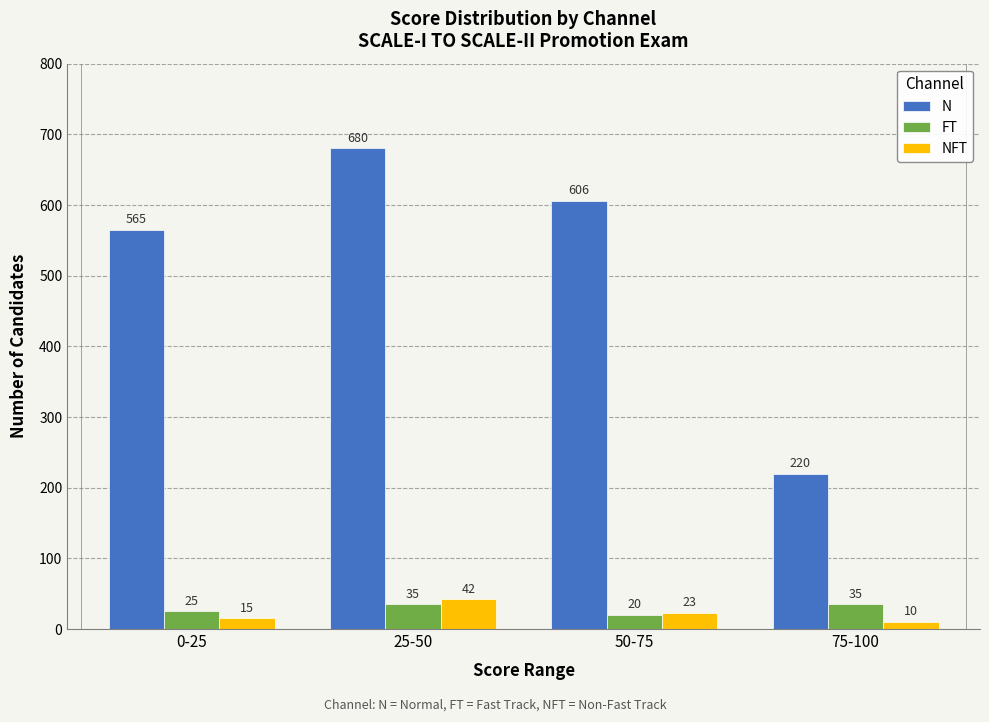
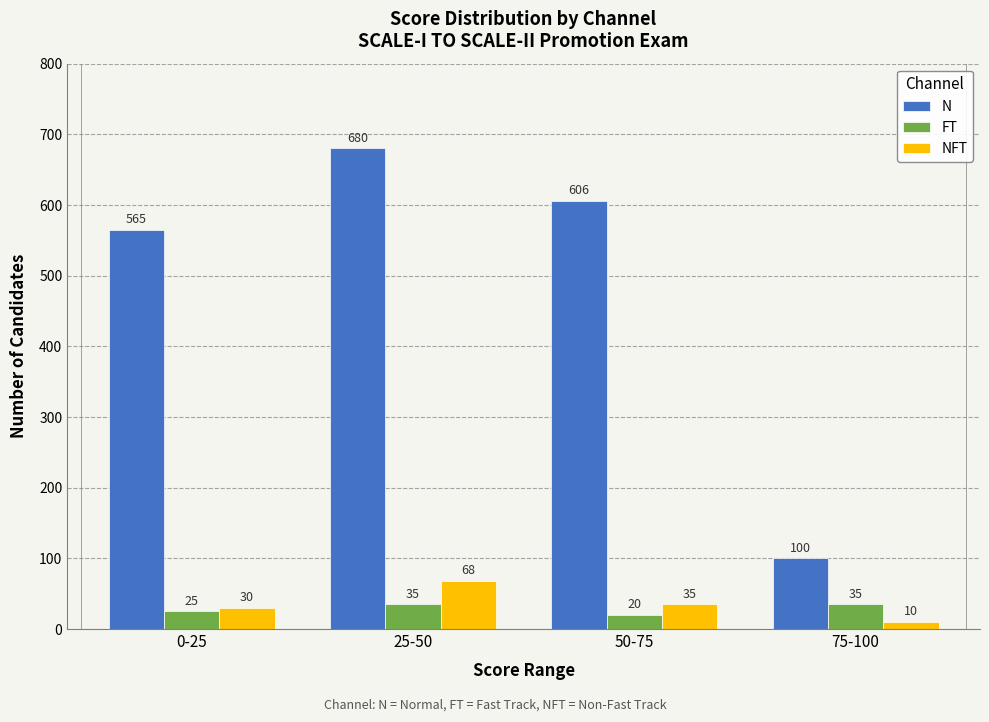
NFT, 0-25: 15 -> 30
NFT, 25-50: 42 -> 68
NFT, 50-75: 23 -> 35
N, 75-100: 220 -> 100
